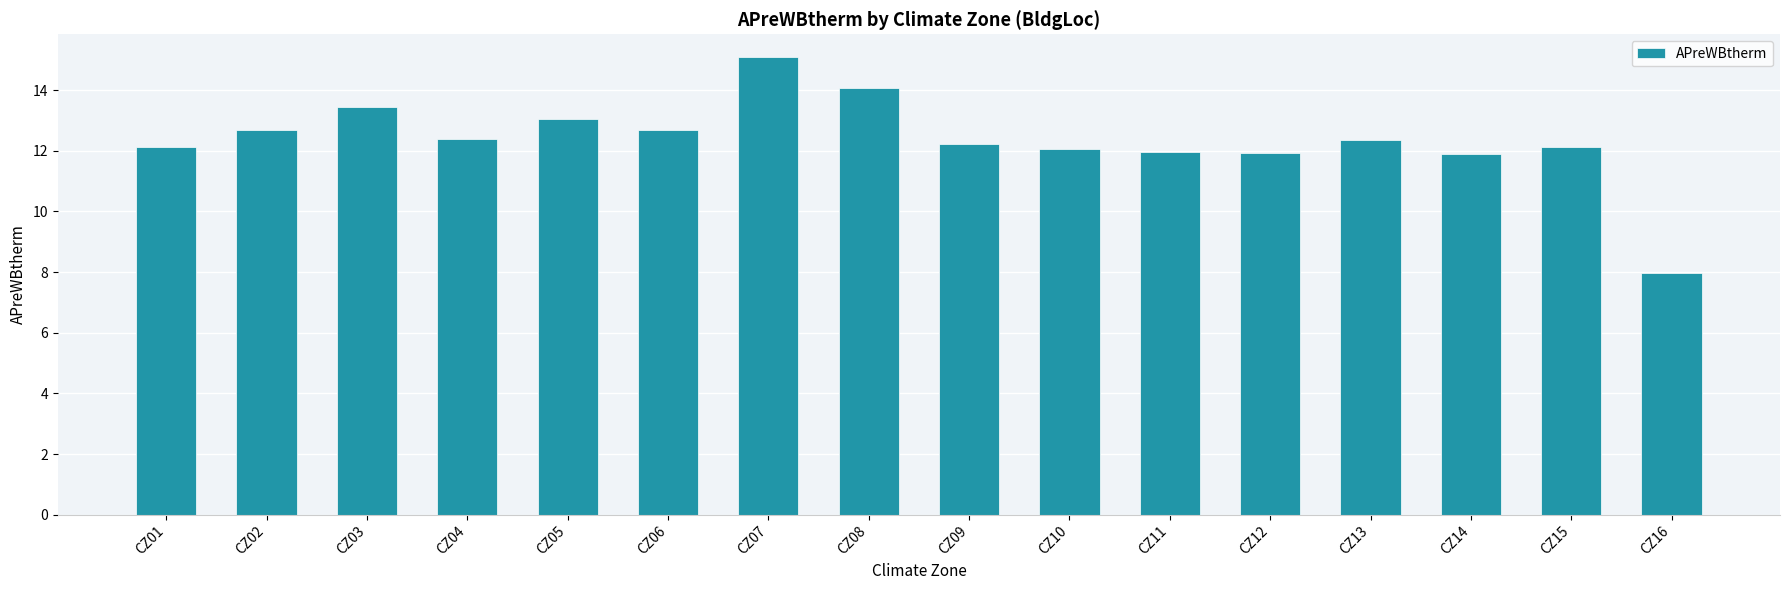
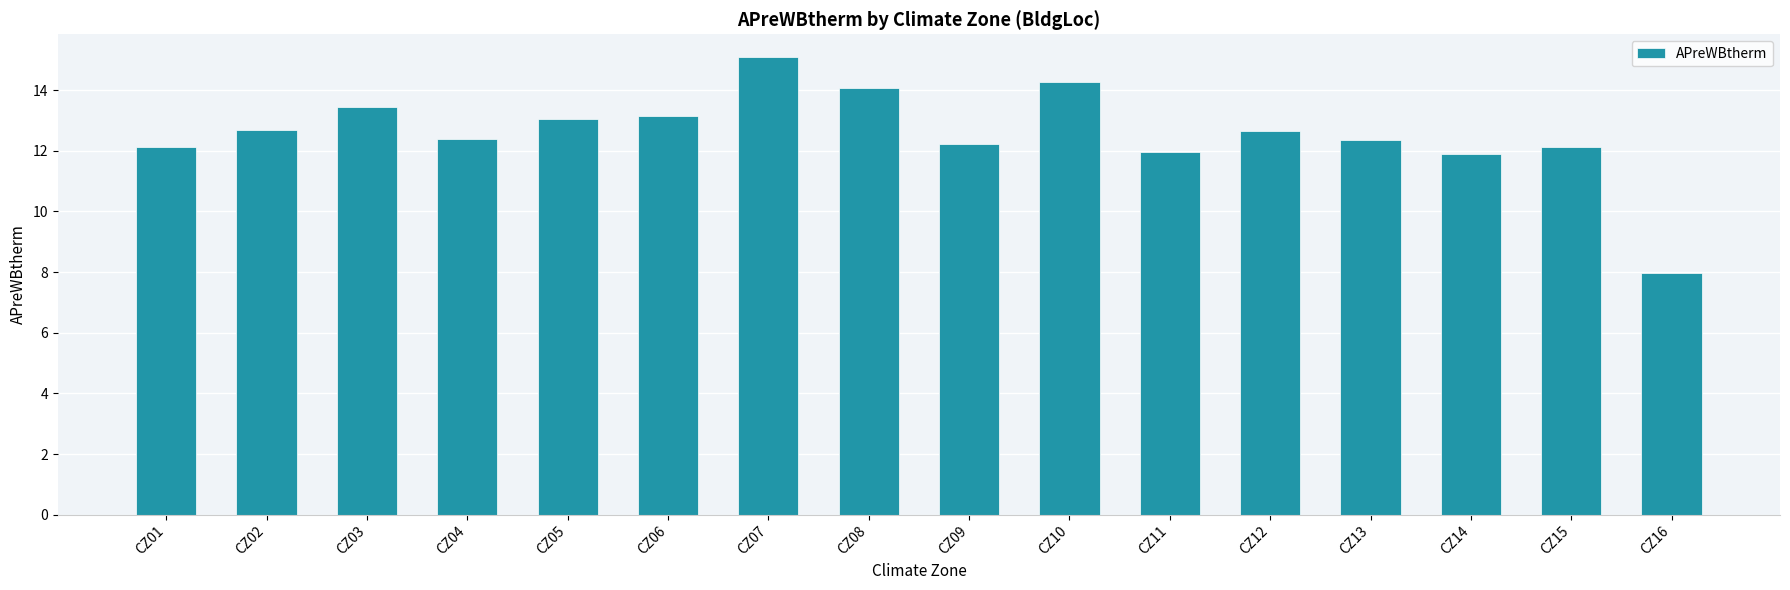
CZ06: 12.7 -> 13.2
CZ10: 12.1 -> 14.3
CZ12: 11.9 -> 12.6
